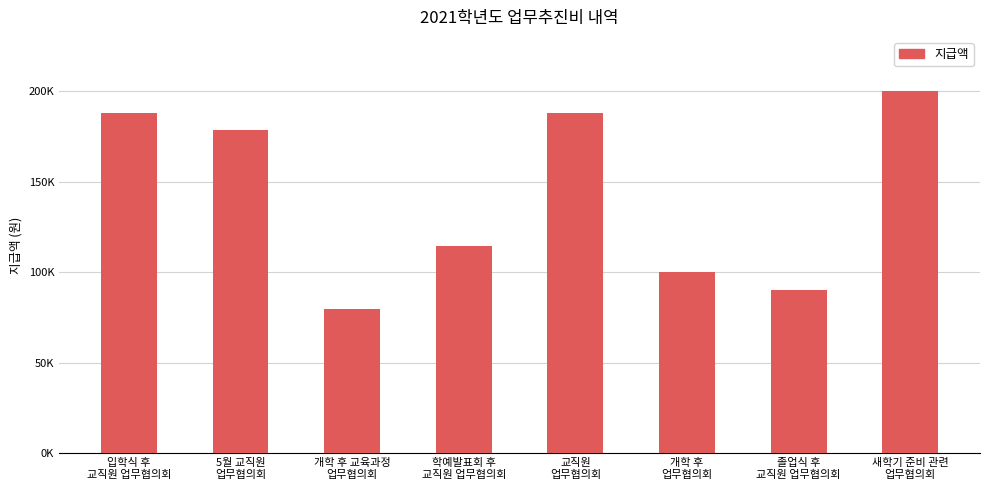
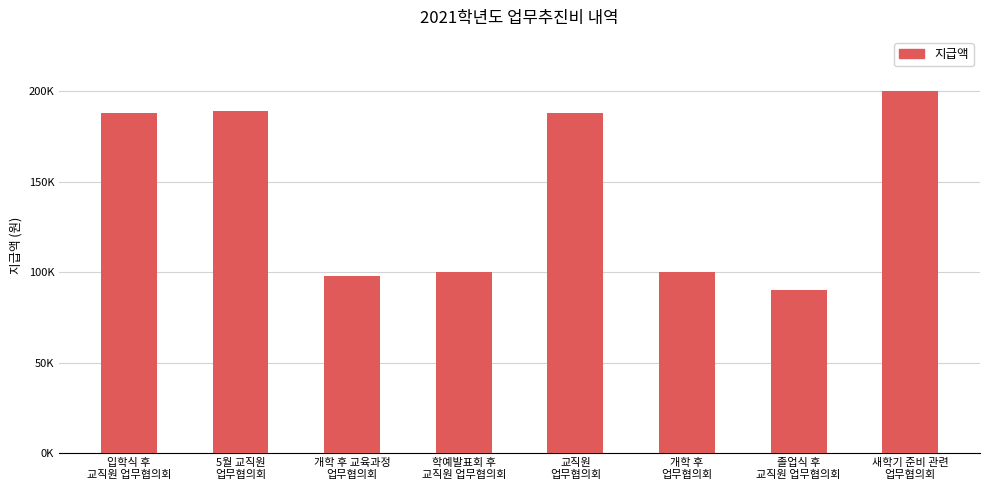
5월 교직원 업무협의회: 179000 -> 189000
개학 후 교육과정 업무협의회: 80000 -> 98000
학예발표회 후 교직원 업무협의회: 114000 -> 100000
